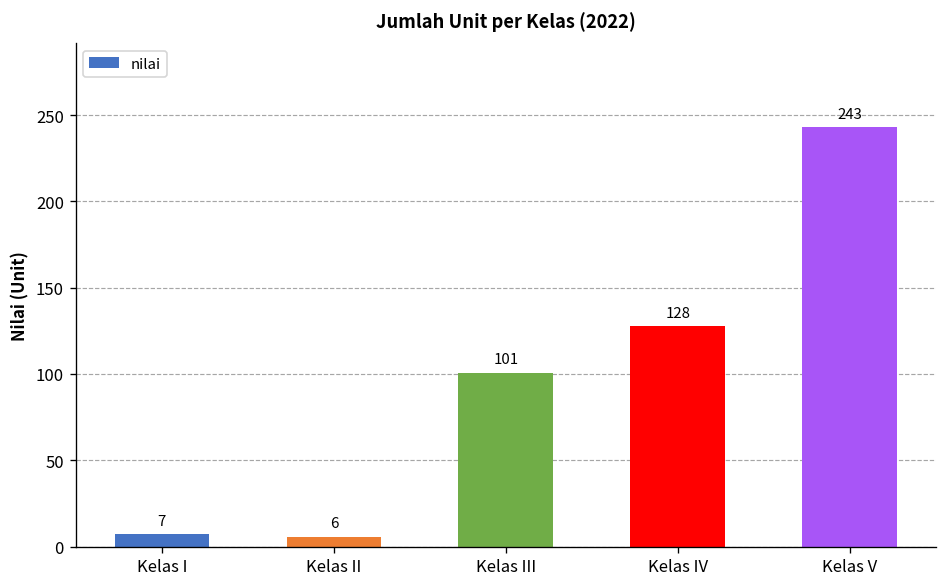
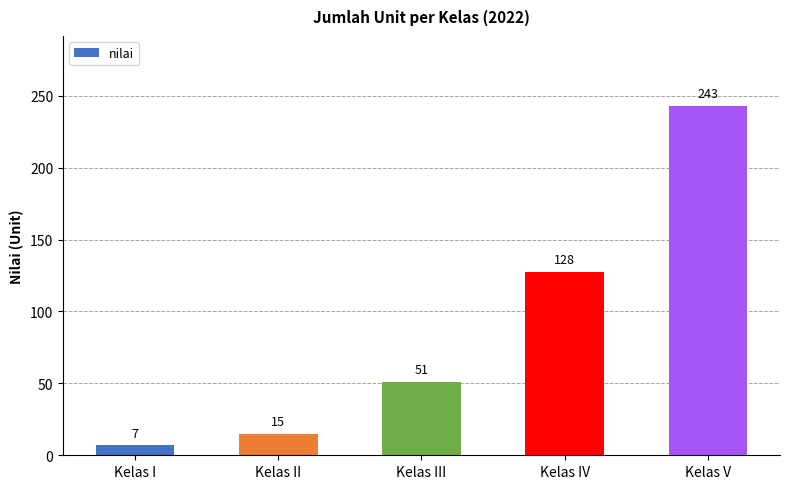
Kelas II: 6 -> 15
Kelas III: 101 -> 51
